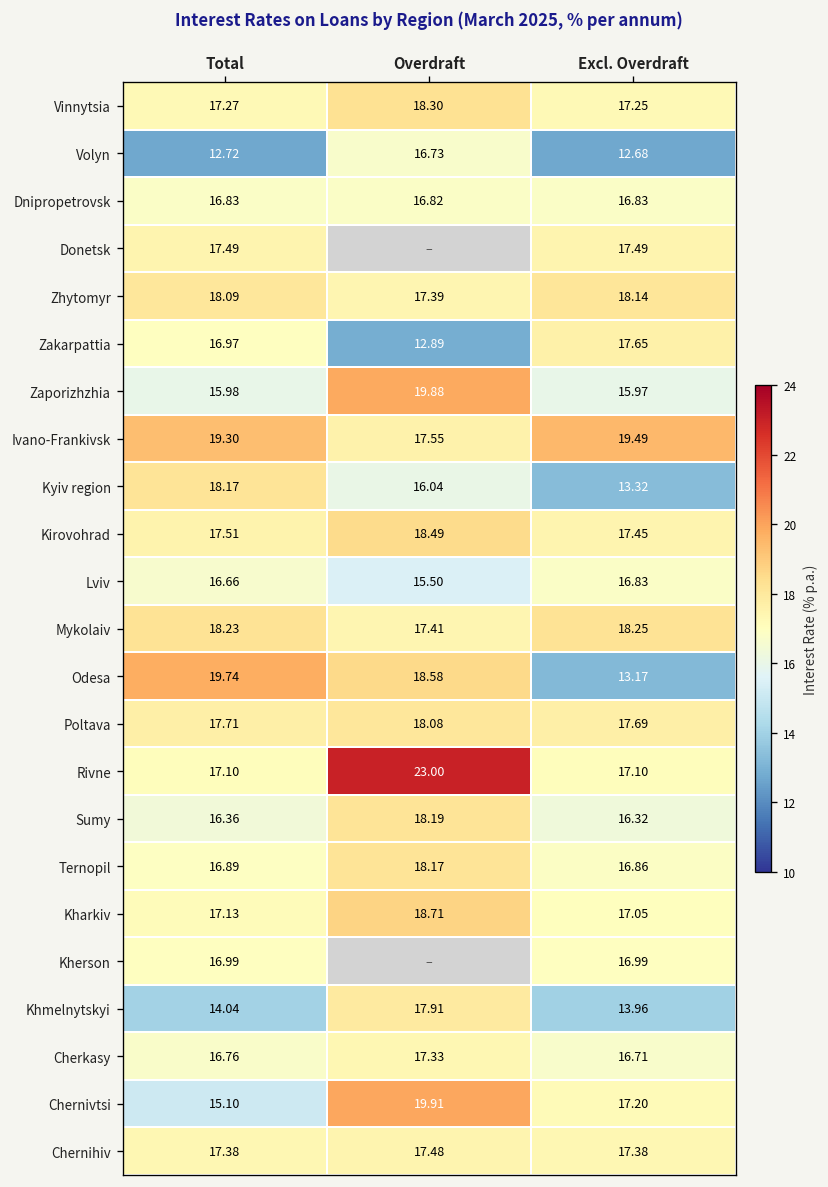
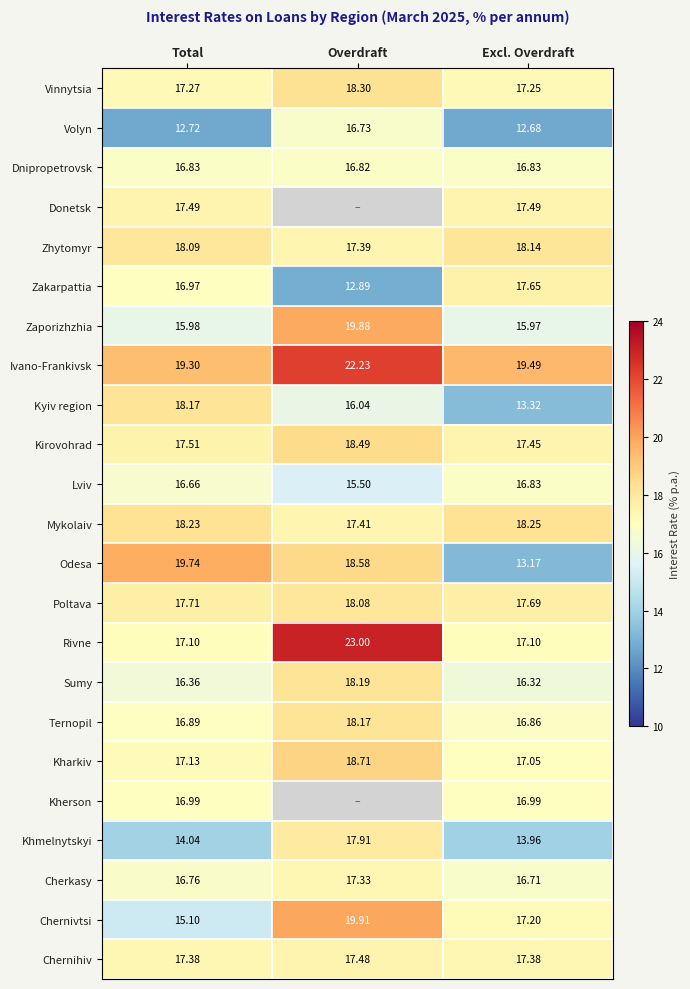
Ivano-Frankivsk, Overdraft: 17.55 -> 22.23
